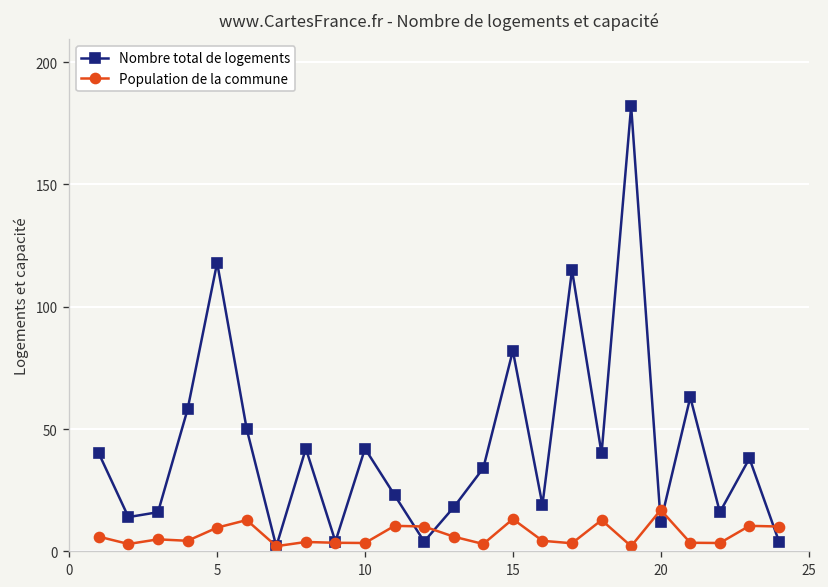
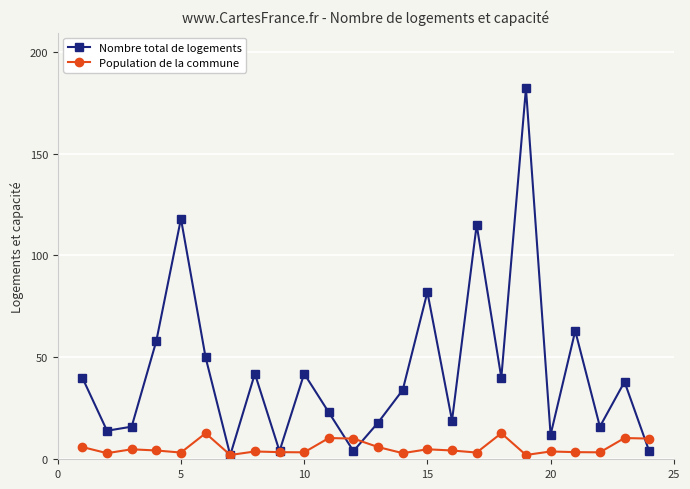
Population de la commune, 5: 10 -> 3
Population de la commune, 15: 13 -> 5
Population de la commune, 20: 17 -> 4
